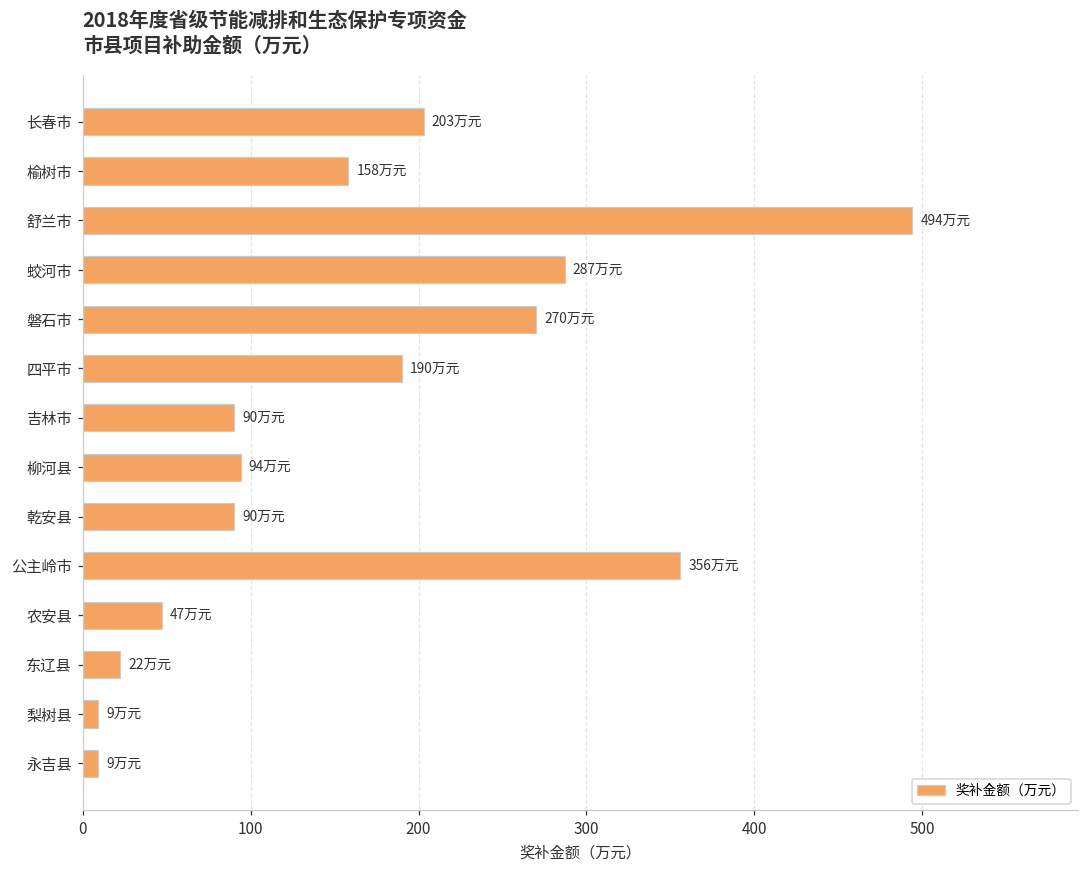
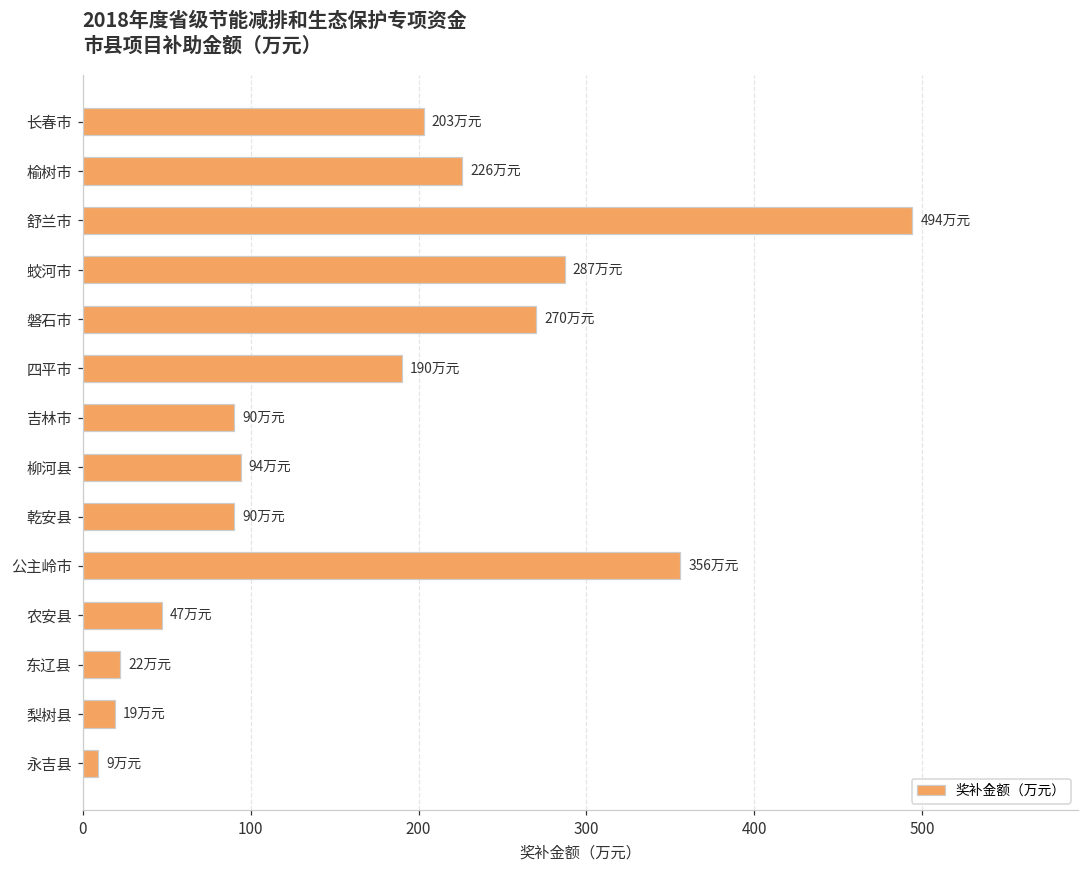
榆树市: 158 -> 226
梨树县: 9 -> 19
